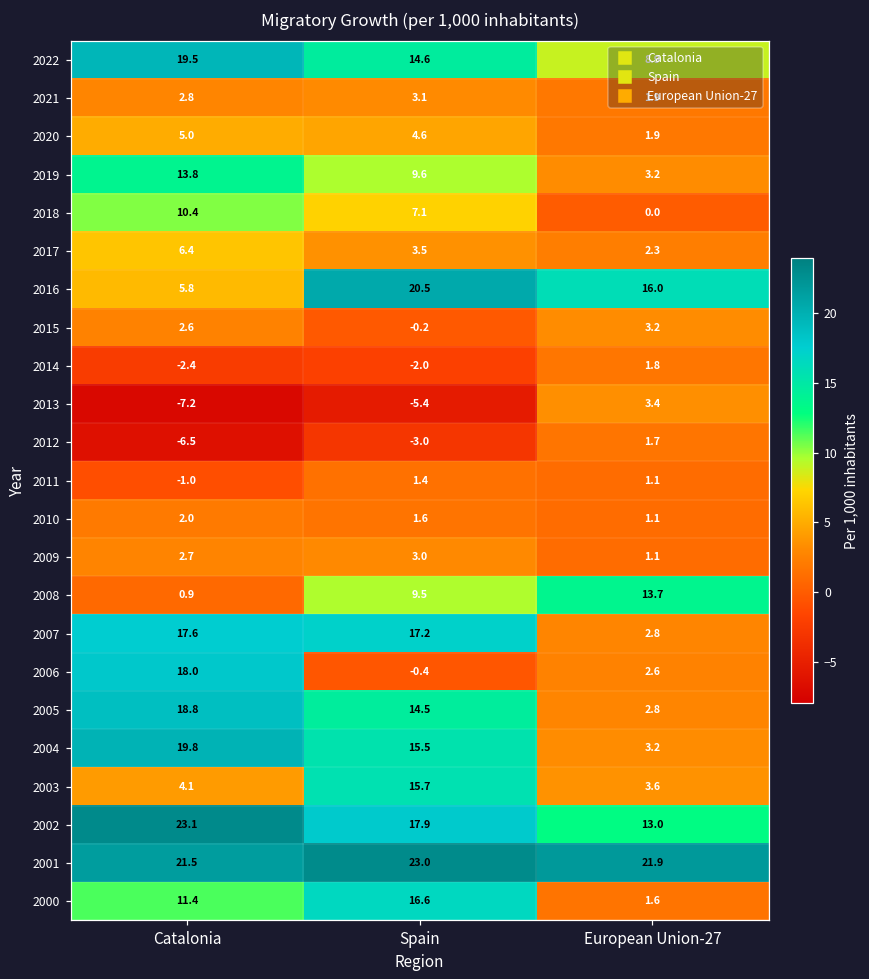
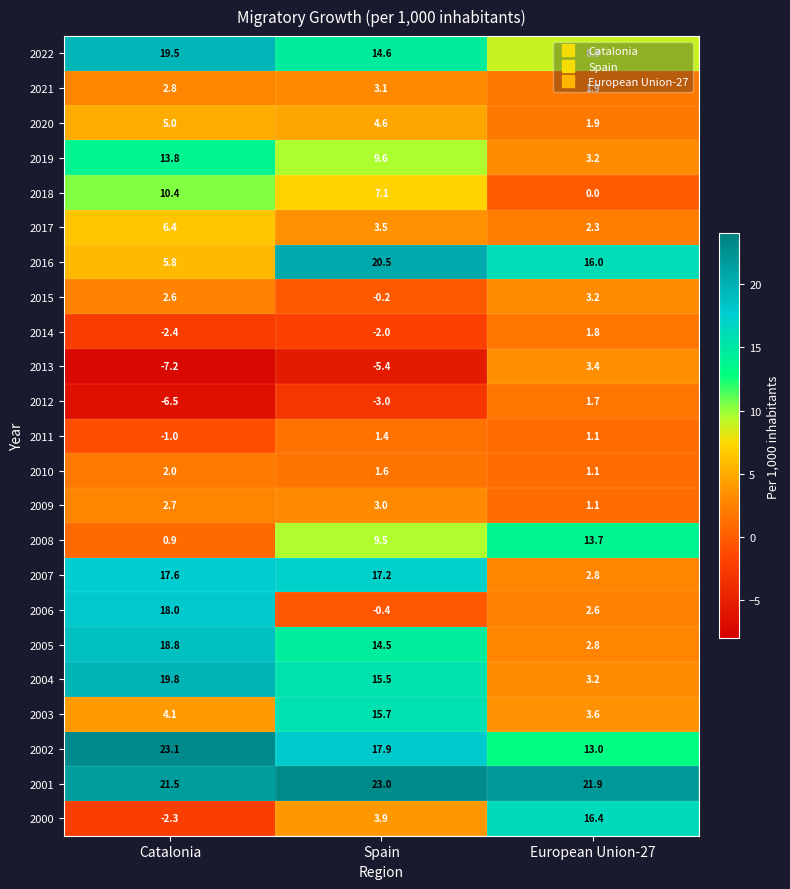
2000, Catalonia: 11.4 -> -2.3
2000, Spain: 16.6 -> 3.9
2000, European Union-27: 1.6 -> 16.4
